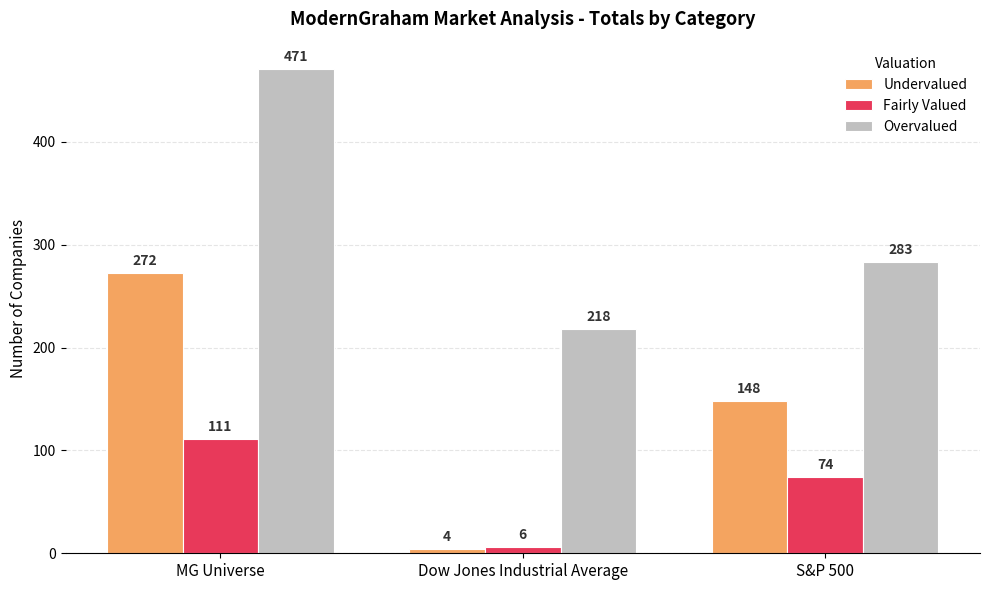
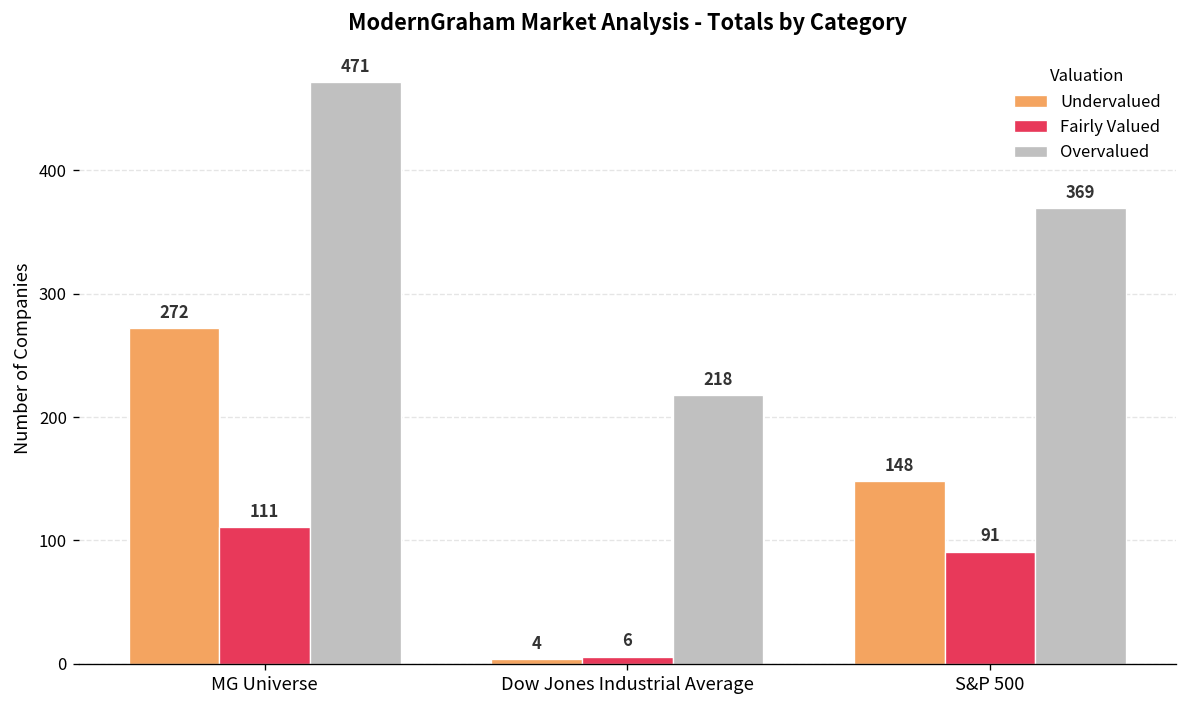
Fairly Valued, S&P 500: 74 -> 91
Overvalued, S&P 500: 283 -> 369
